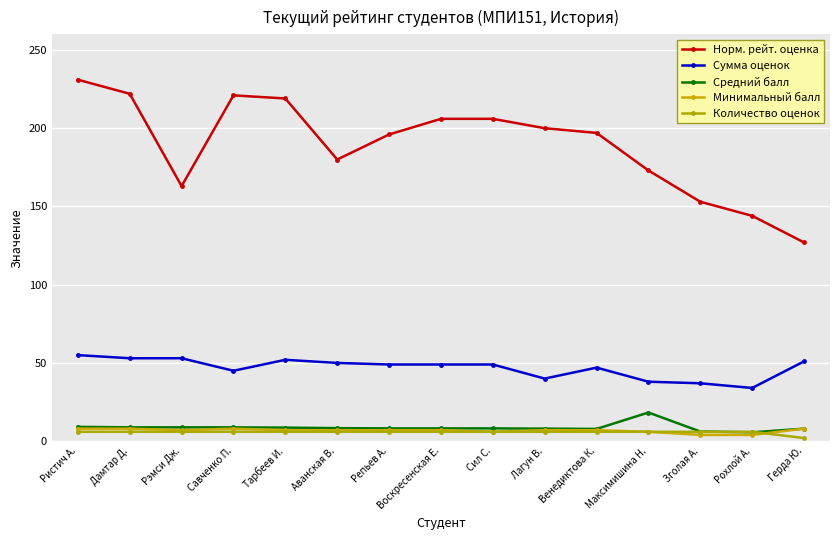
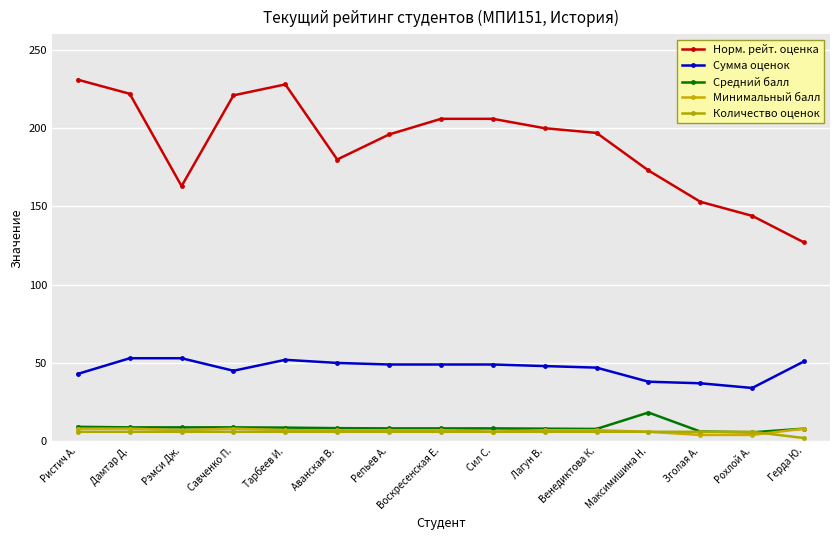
Сумма оценок, Ристич А.: 55 -> 43
Норм. рейт. оценка, Тарбеев И.: 219 -> 228
Сумма оценок, Лагун В.: 40 -> 48
